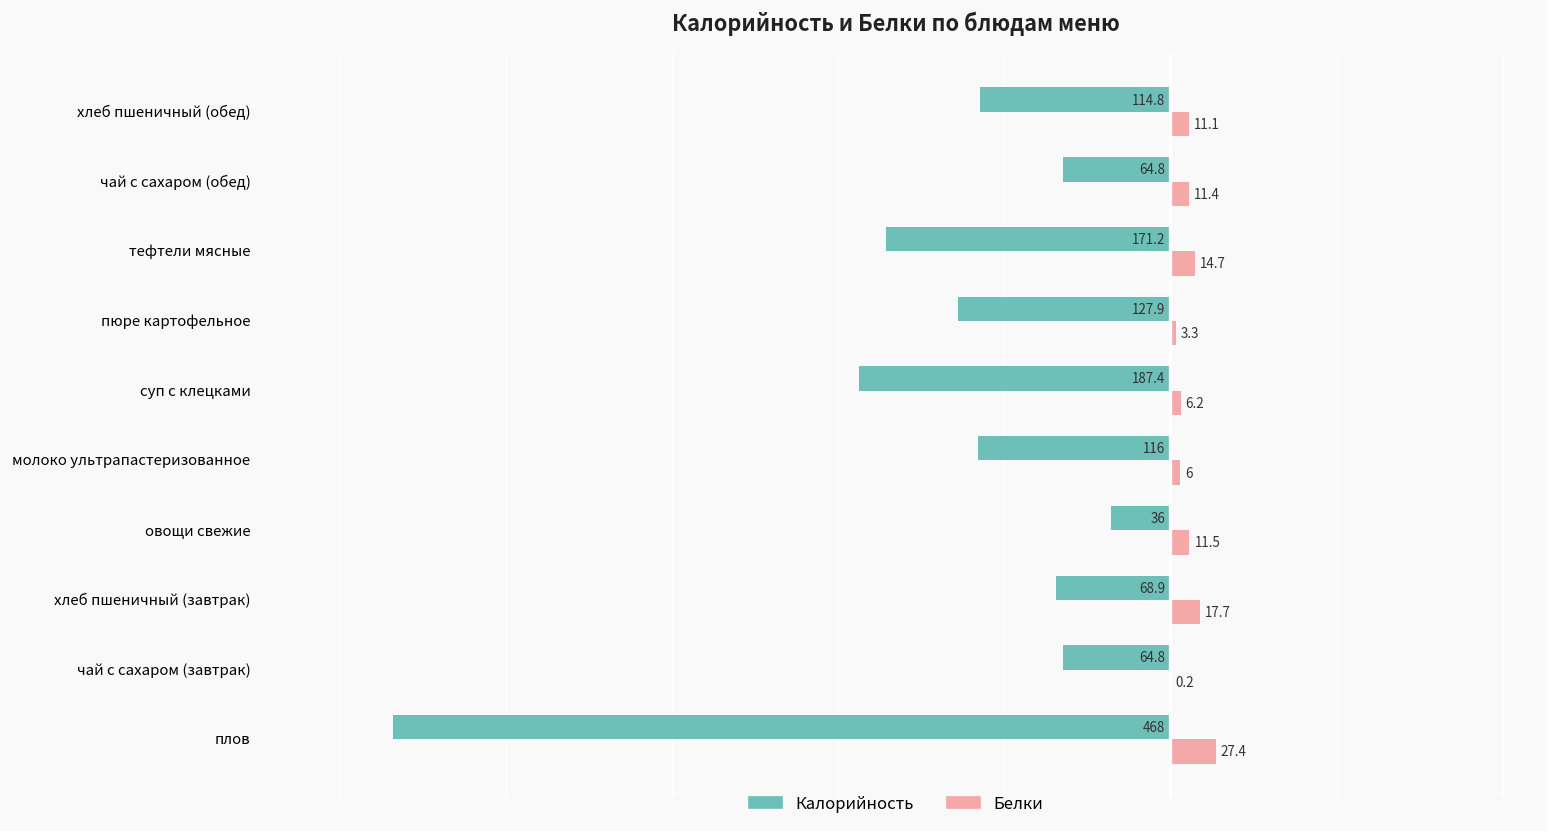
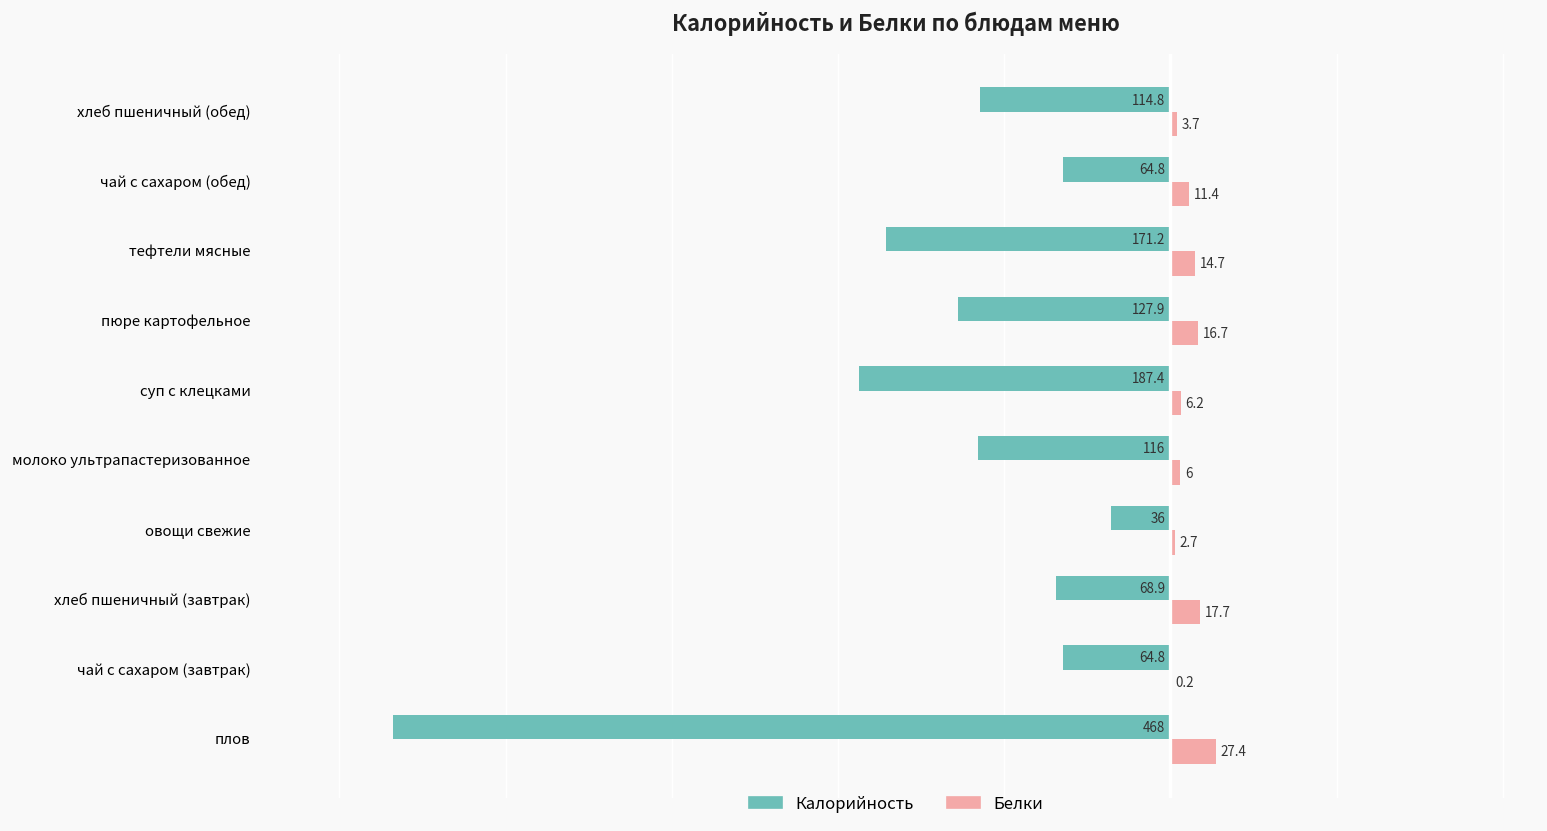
Белки, хлеб пшеничный (обед): 11.1 -> 3.7
Белки, пюре картофельное: 3.3 -> 16.7
Белки, овощи свежие: 11.5 -> 2.7
